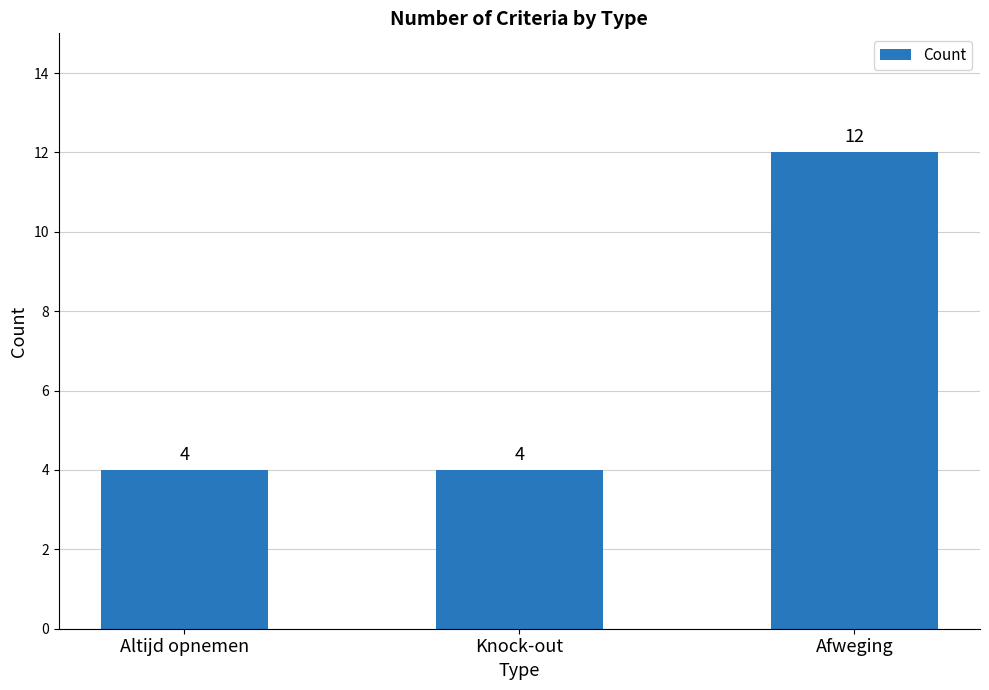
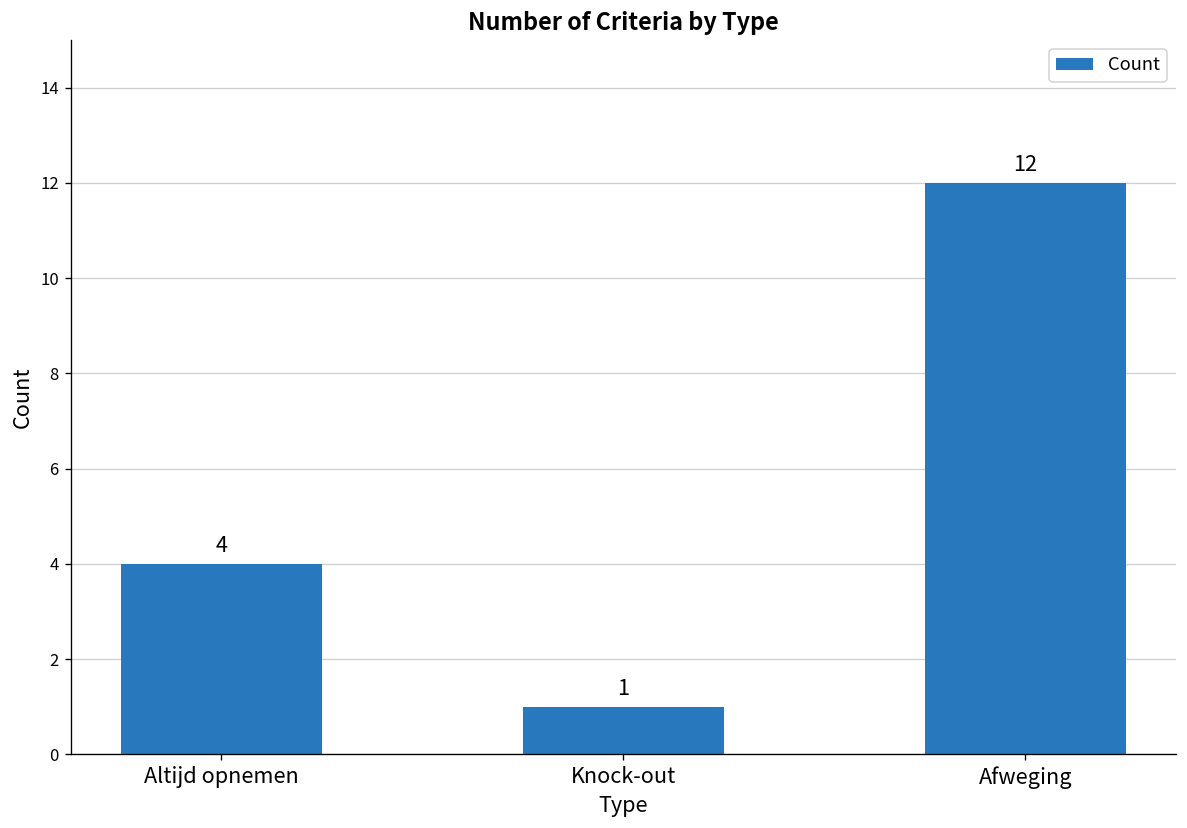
Knock-out: 4 -> 1
